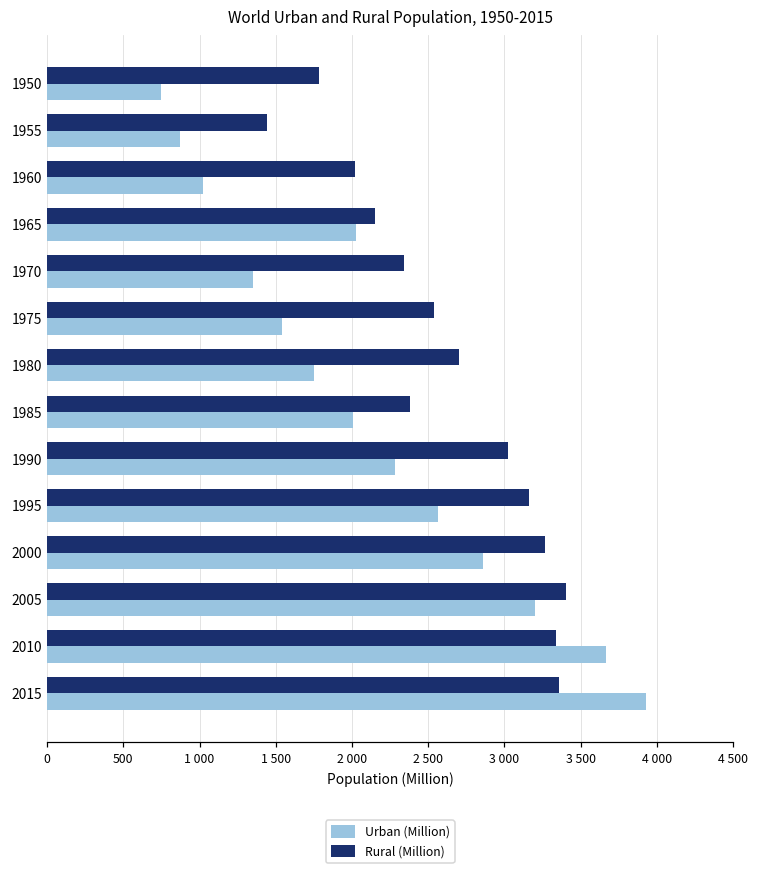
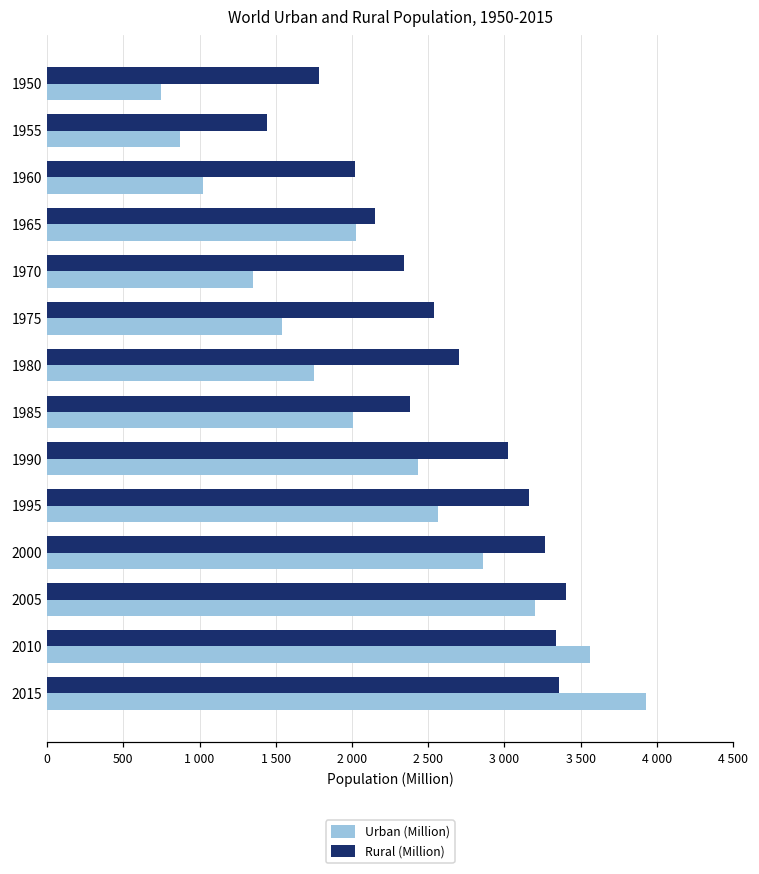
Urban (Million), 1990: 2280 -> 2430
Urban (Million), 2010: 3670 -> 3560
